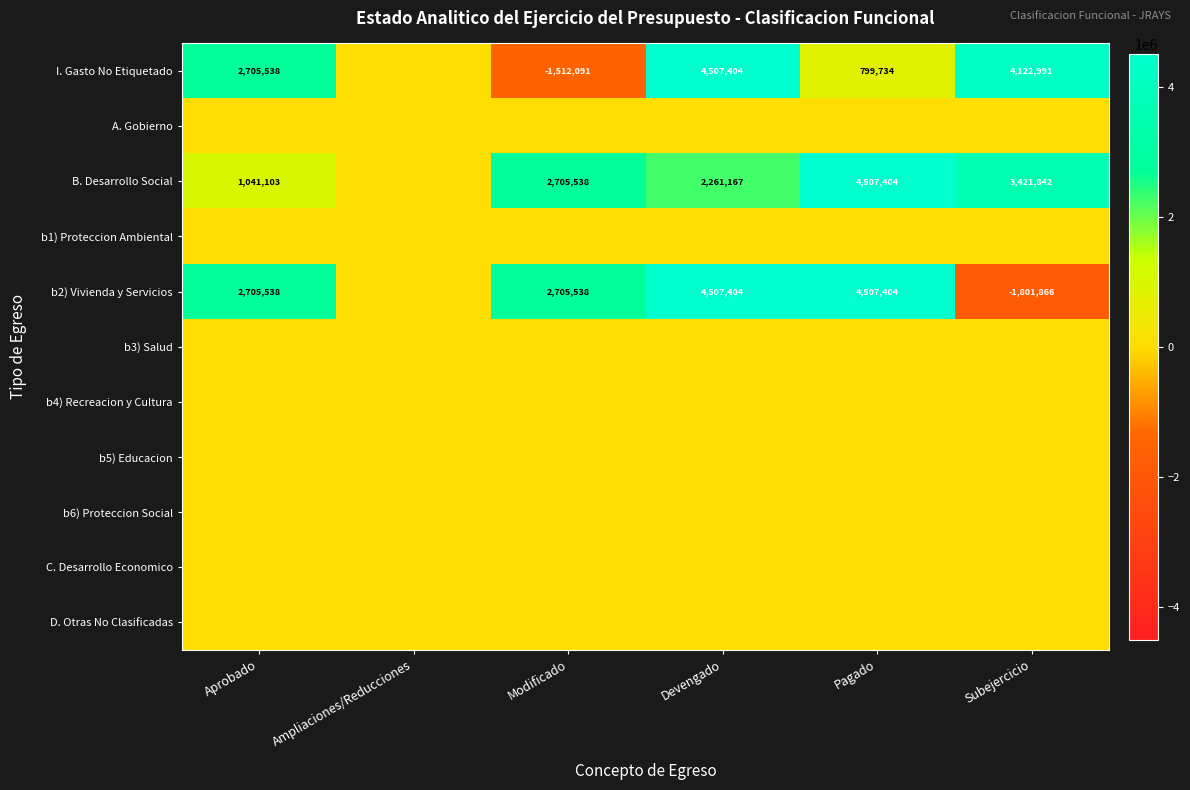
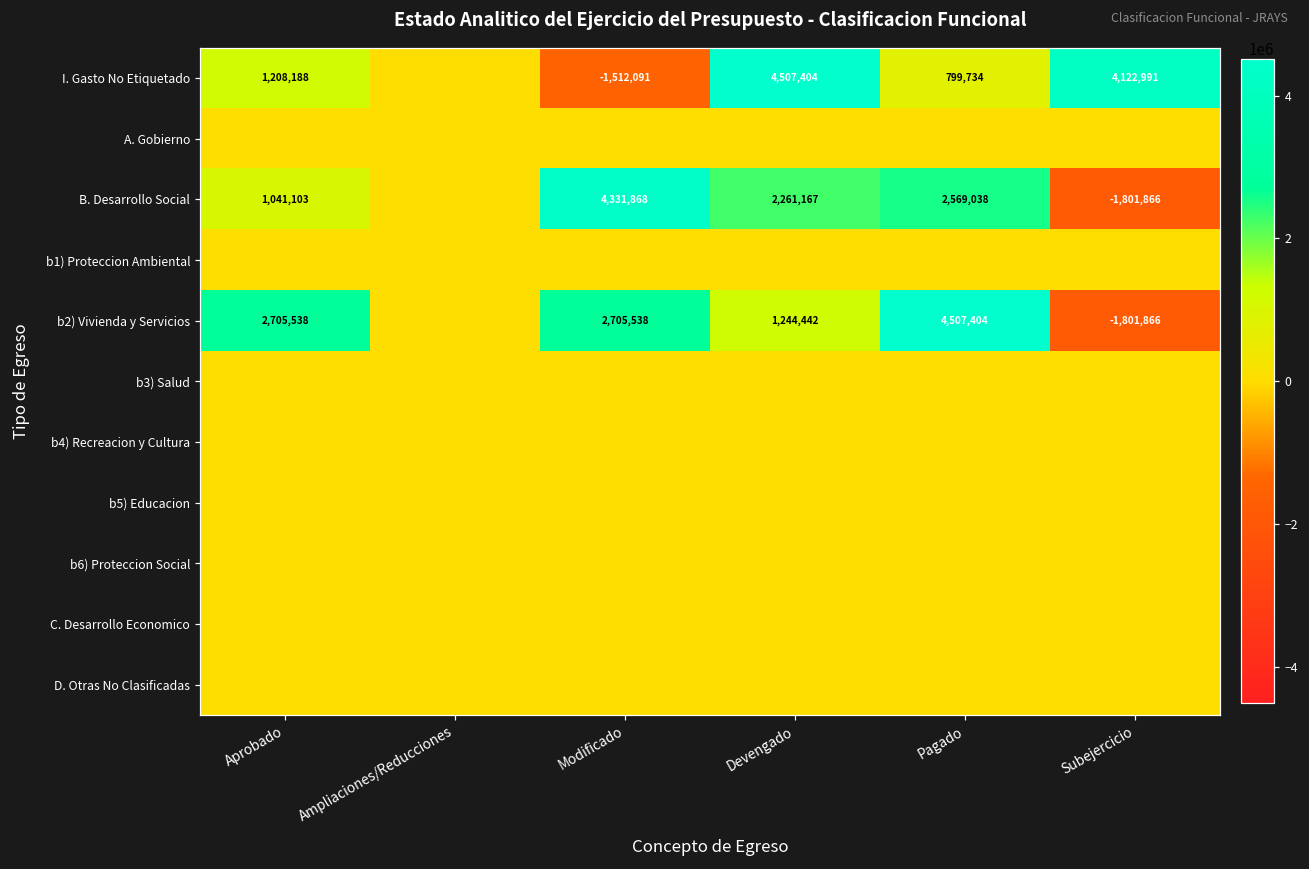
I. Gasto No Etiquetado, Aprobado: 2,705,538 -> 1,208,188
B. Desarrollo Social, Modificado: 2,705,538 -> 4,331,868
B. Desarrollo Social, Pagado: 4,507,404 -> 2,569,038
B. Desarrollo Social, Subejercicio: 3,421,842 -> -1,801,866
b2) Vivienda y Servicios, Devengado: 4,507,404 -> 1,244,442
